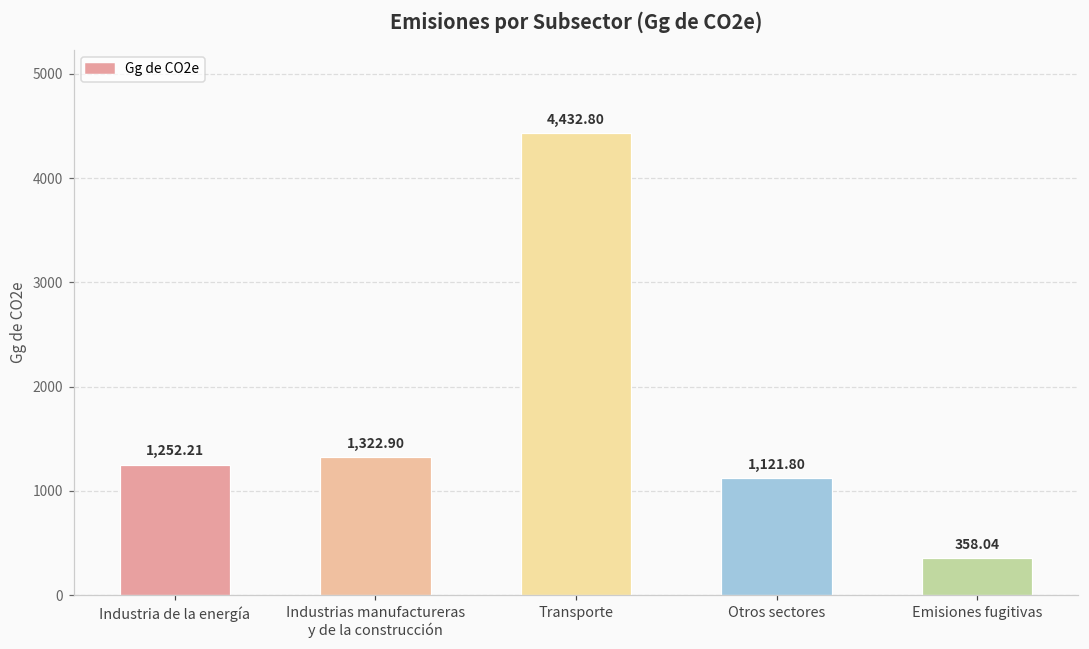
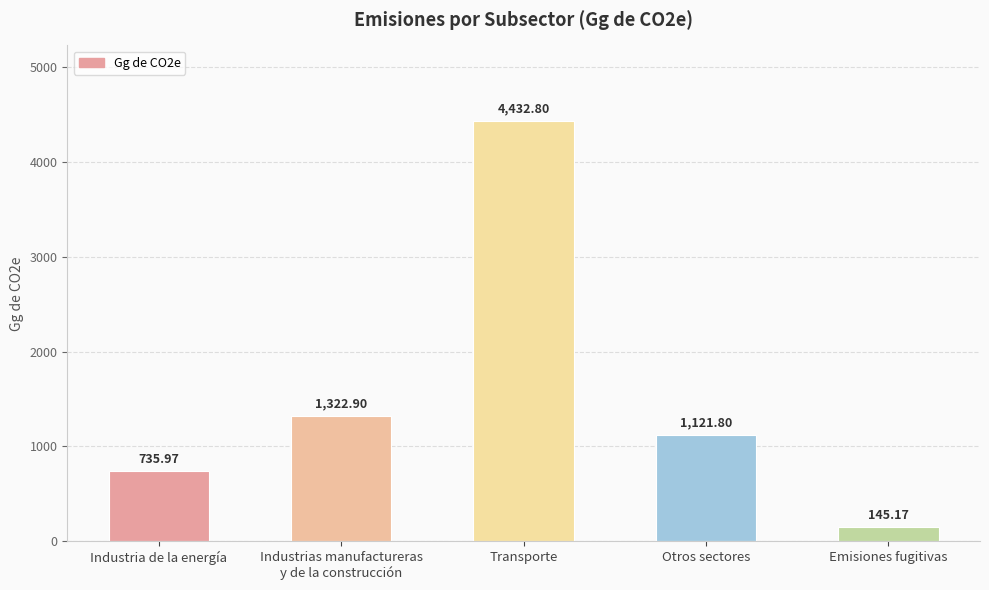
Industria de la energía: 1,252.21 -> 735.97
Emisiones fugitivas: 358.04 -> 145.17
